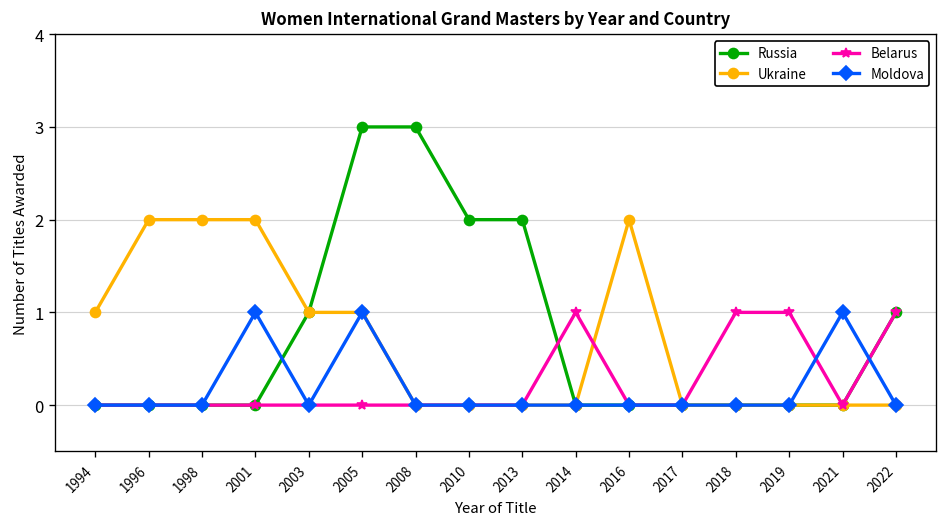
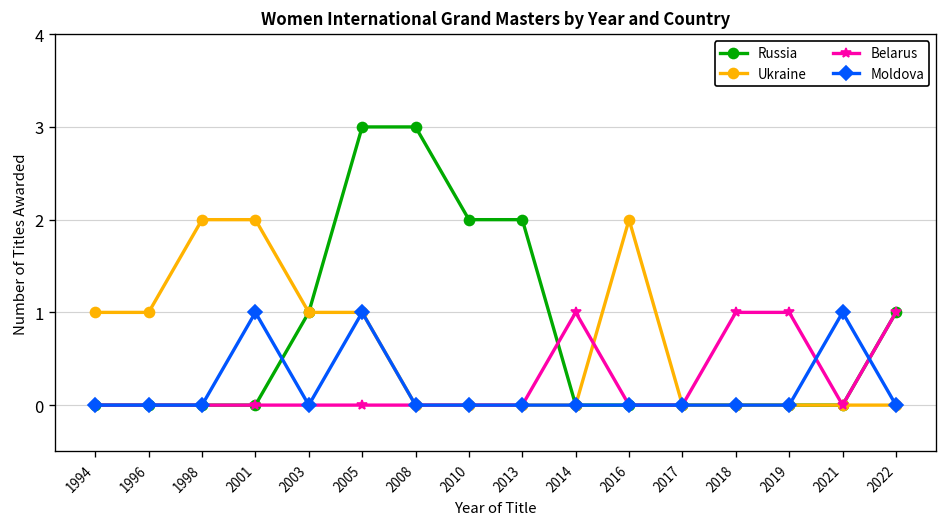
Ukraine, 1996: 2 -> 1
